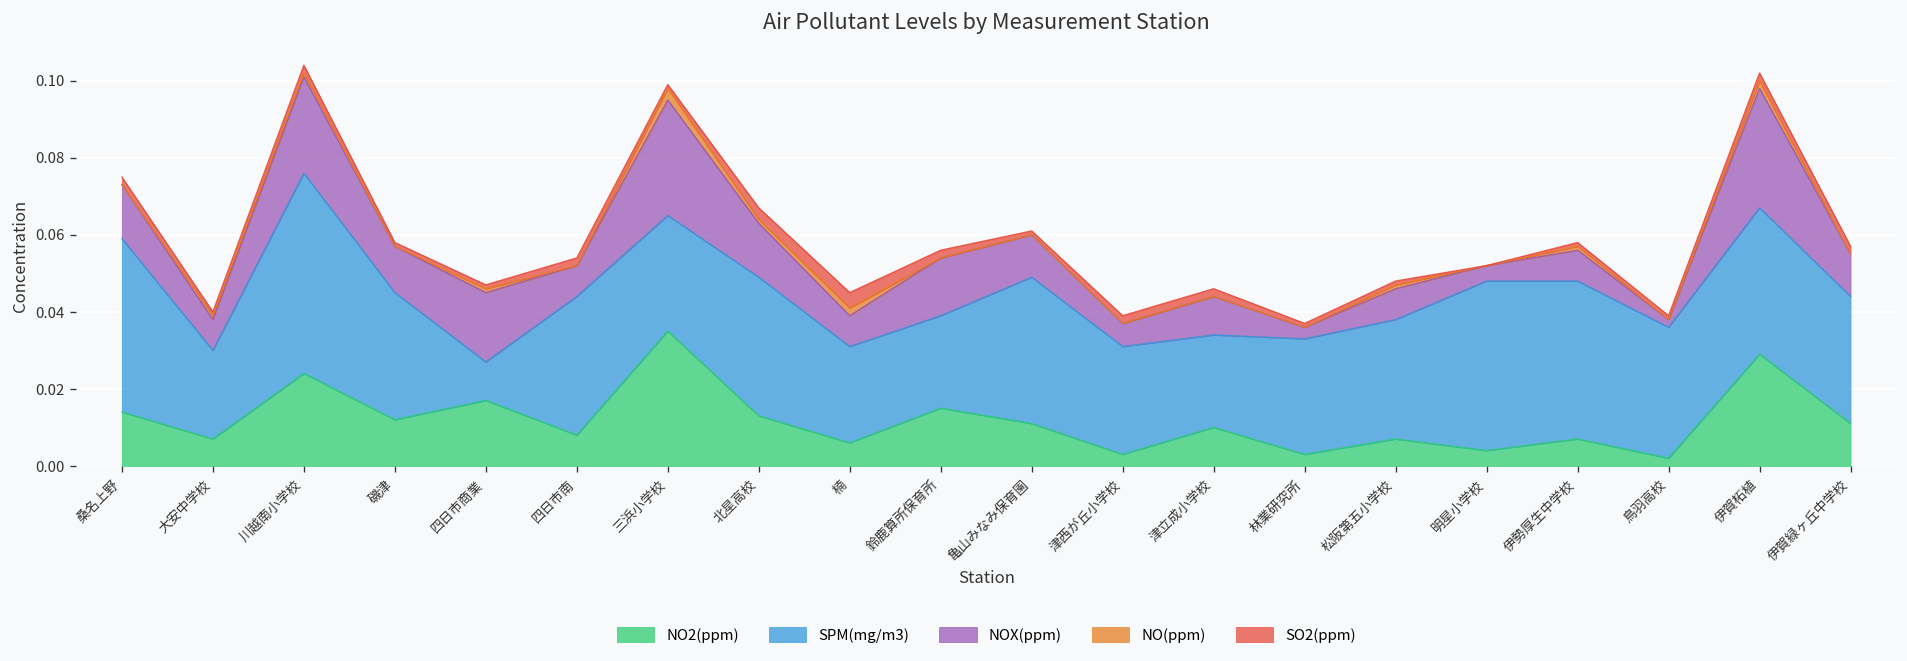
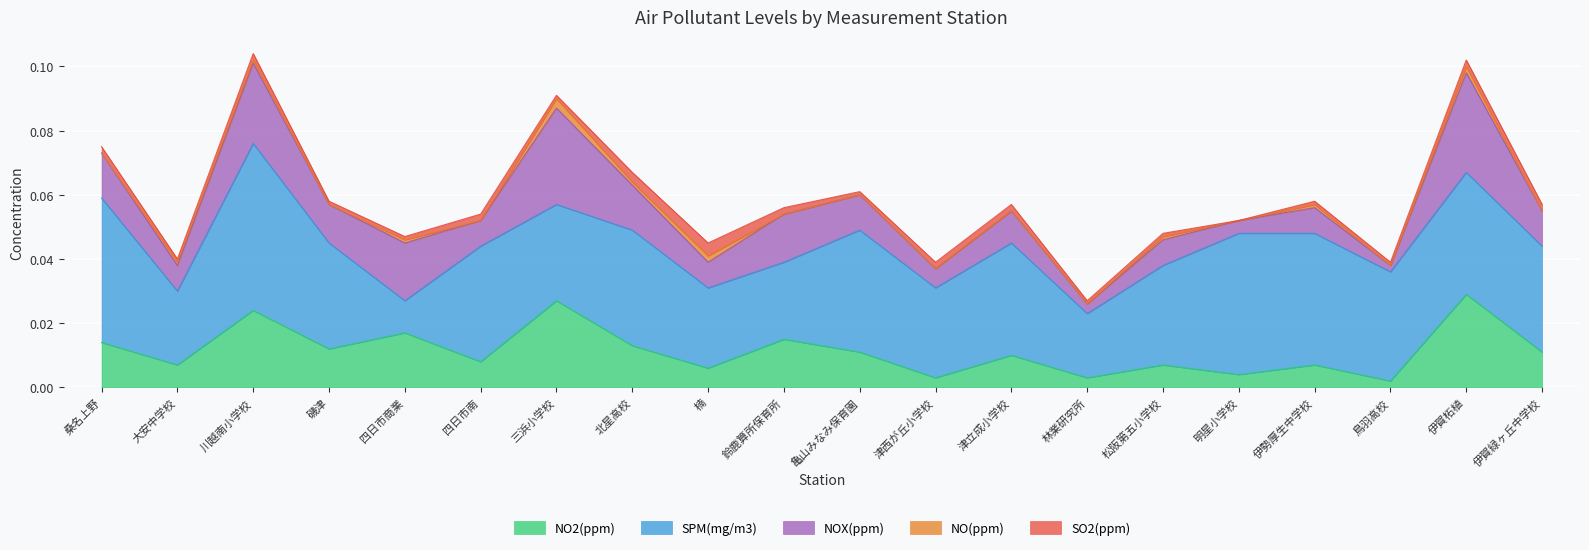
NO2(ppm), 三浜小学校: 0.035 -> 0.027
SPM(mg/m3), 津立成小学校: 0.024 -> 0.035
SPM(mg/m3), 林業研究所: 0.03 -> 0.02
